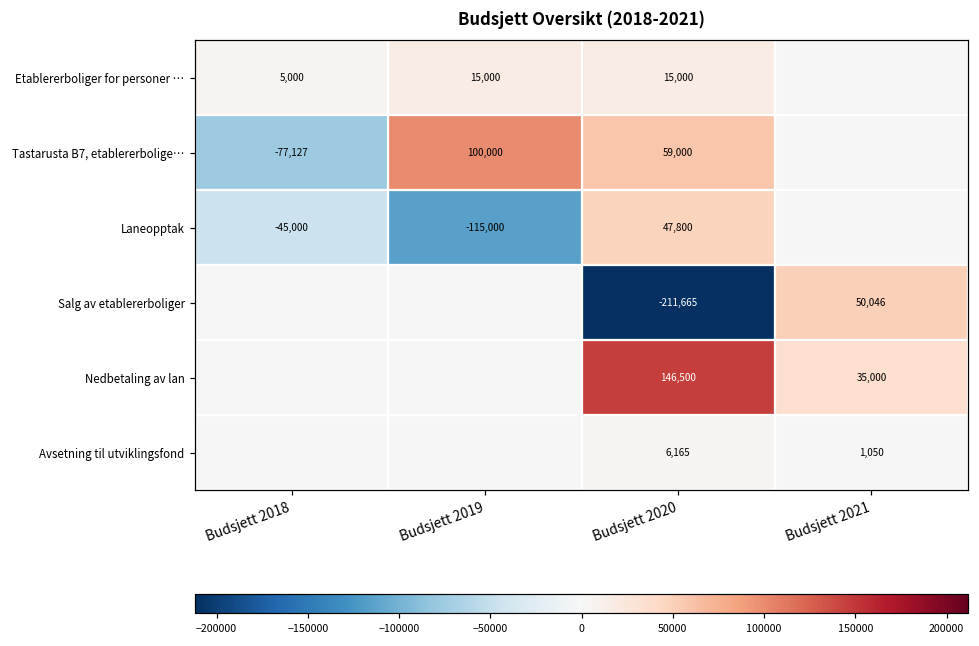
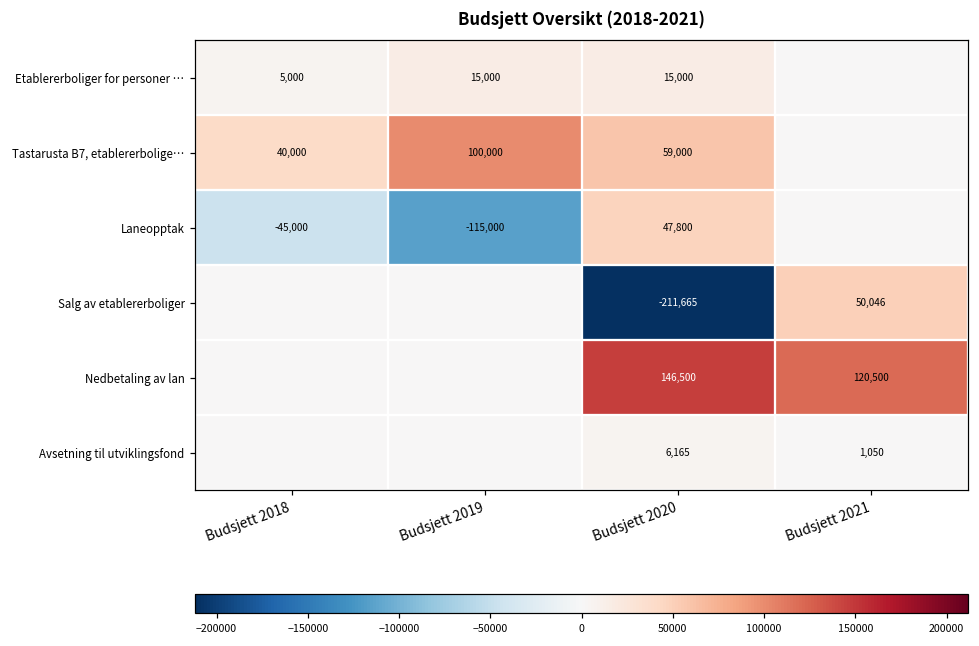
Tastarusta B7, etablererbolige…, Budsjett 2018: -77,127 -> 40,000
Nedbetaling av lan, Budsjett 2021: 35,000 -> 120,500
